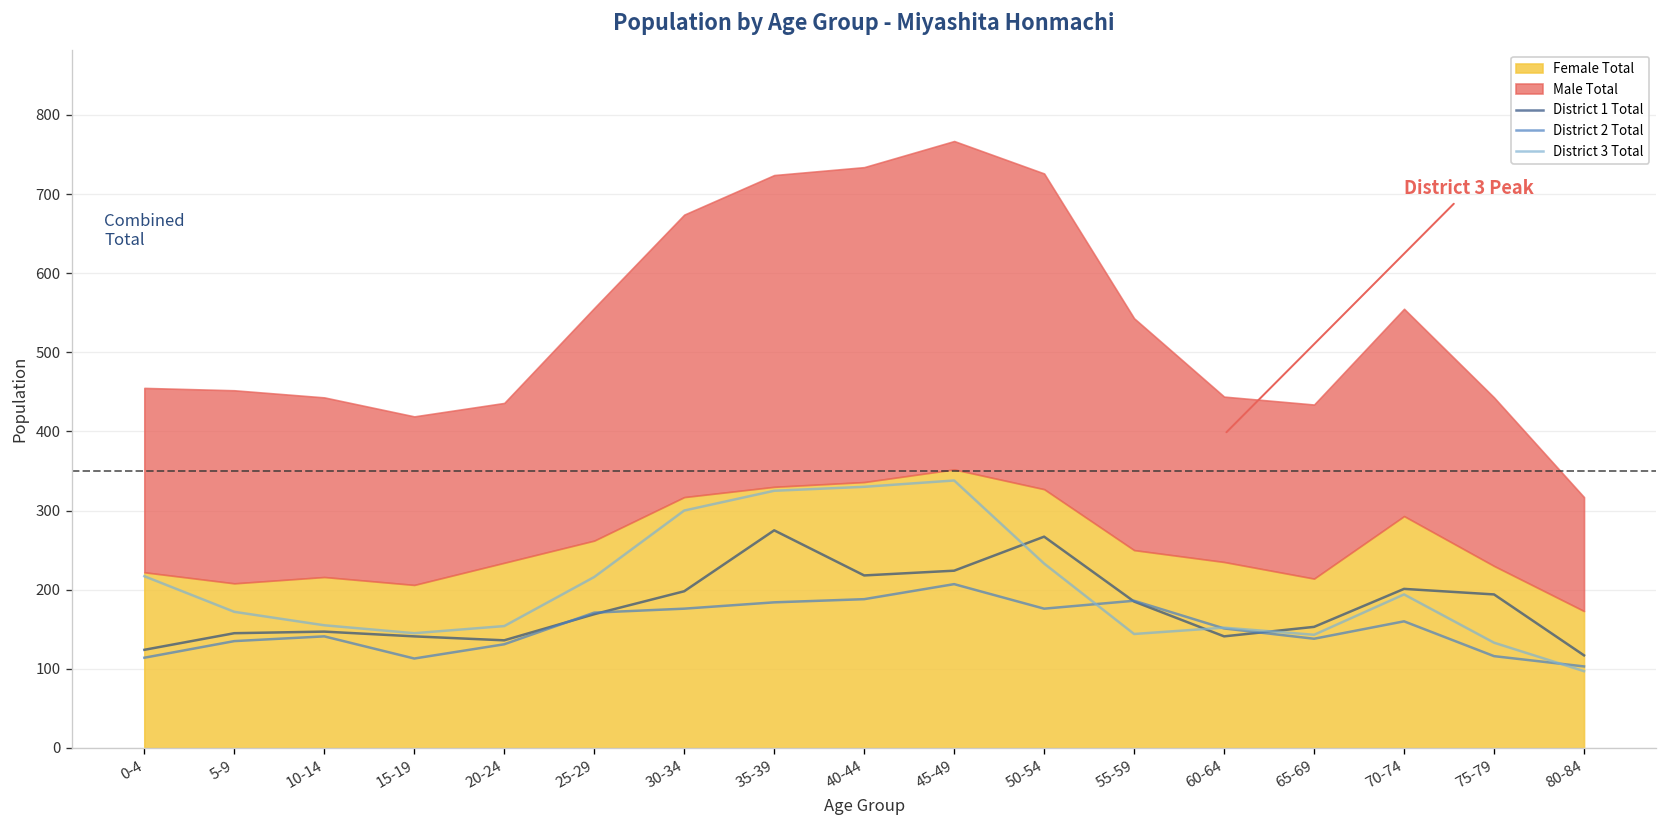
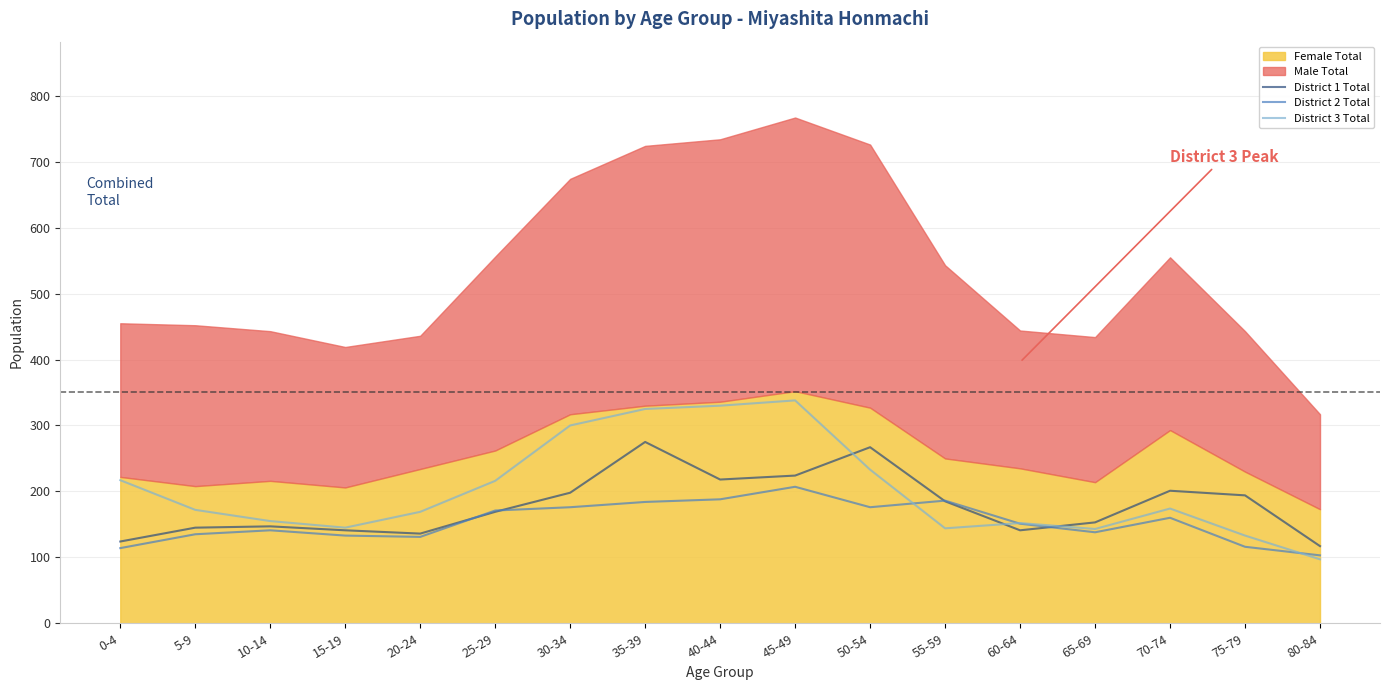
District 2 Total, 15-19: 110 -> 130
District 3 Total, 20-24: 150 -> 170
District 3 Total, 70-74: 190 -> 170
